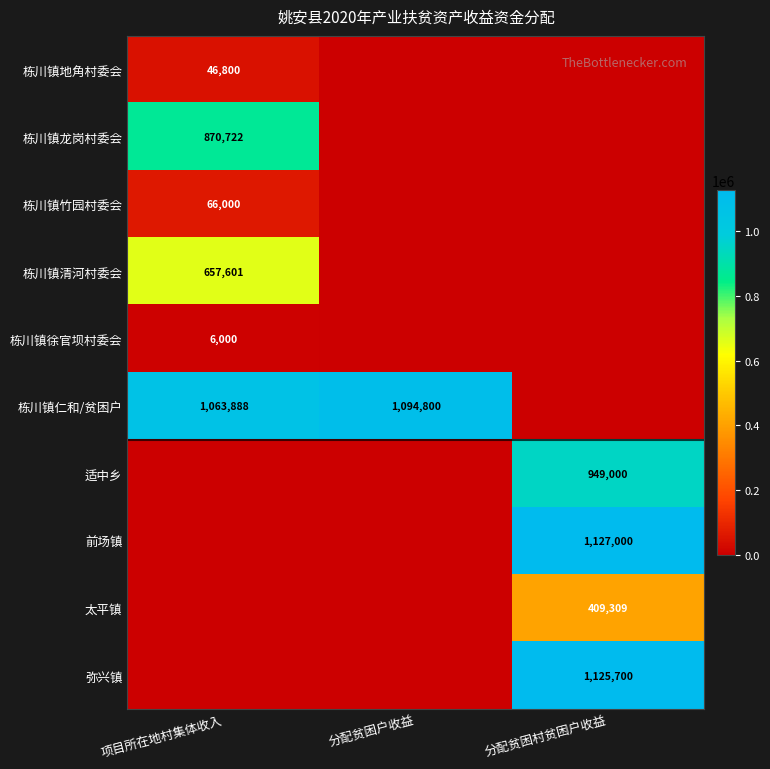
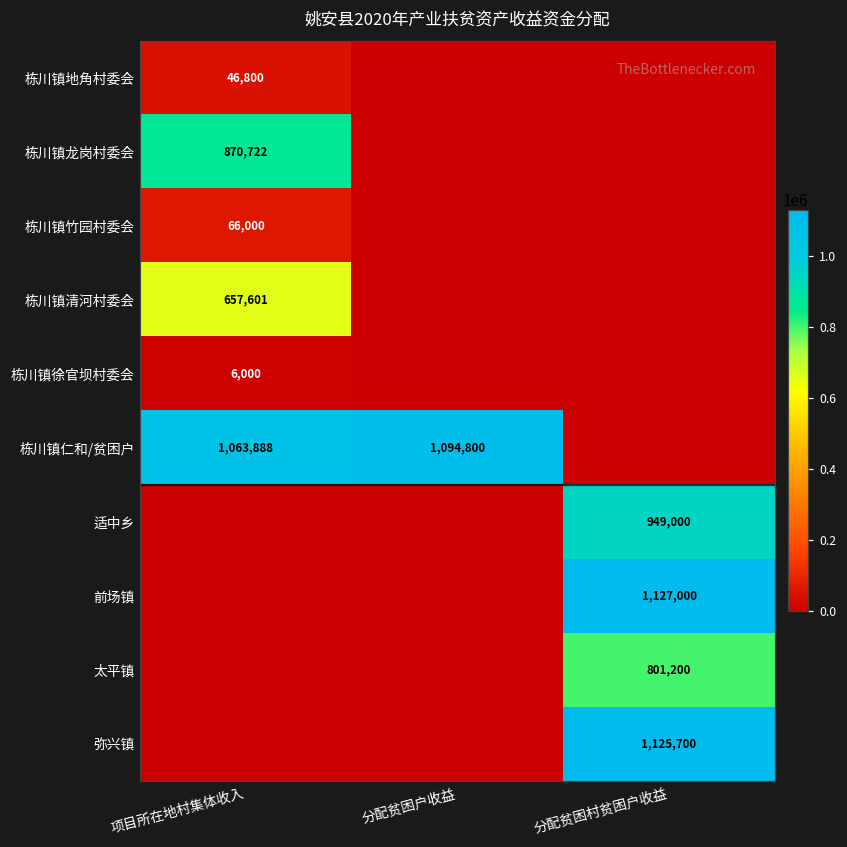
太平镇, 分配贫困村贫困户收益: 409,309 -> 801,200
